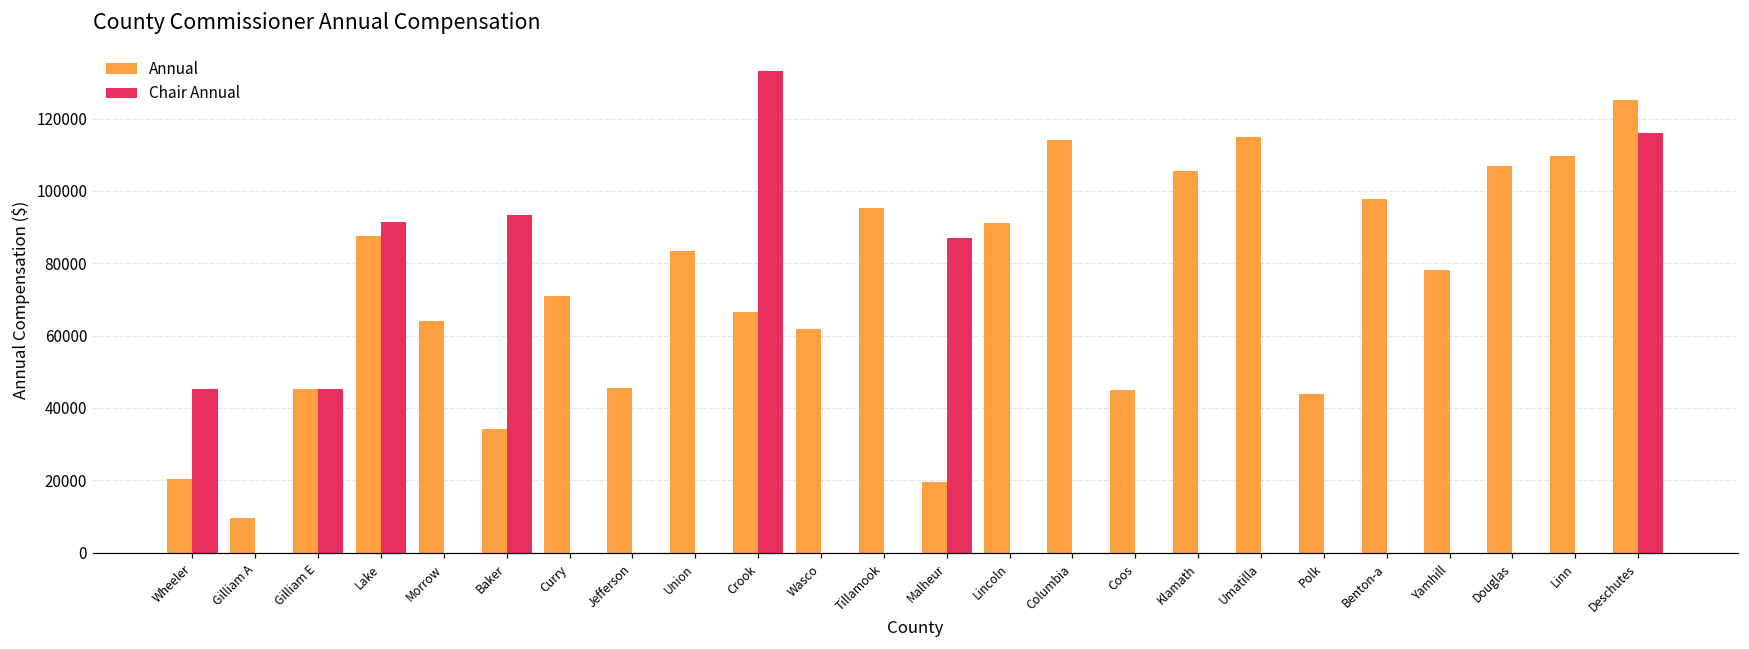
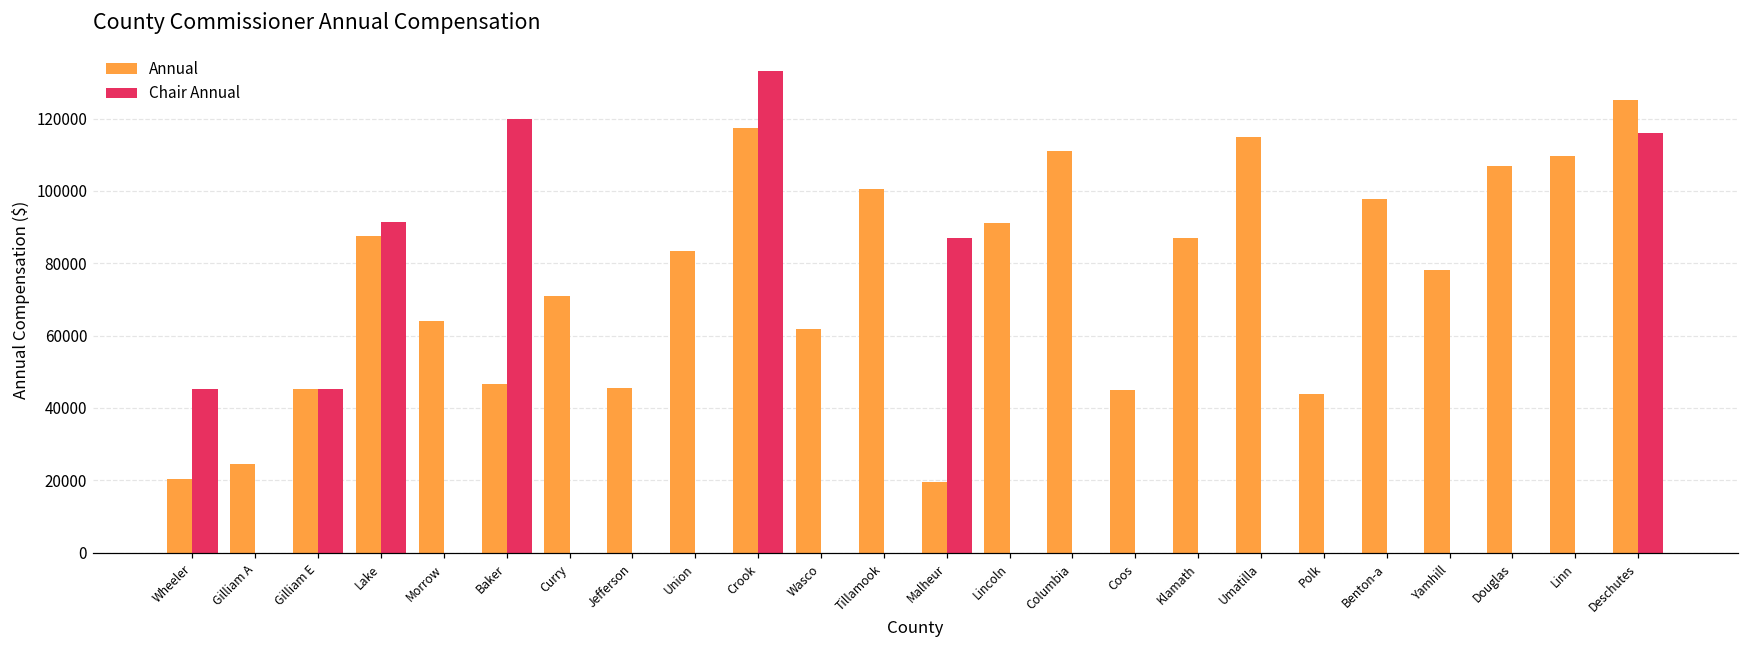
Annual, Gilliam A: 10000 -> 25000
Annual, Baker: 34000 -> 47000
Chair Annual, Baker: 93000 -> 120000
Annual, Crook: 67000 -> 117000
Annual, Tillamook: 95000 -> 101000
Annual, Columbia: 114000 -> 111000
Annual, Klamath: 106000 -> 87000
